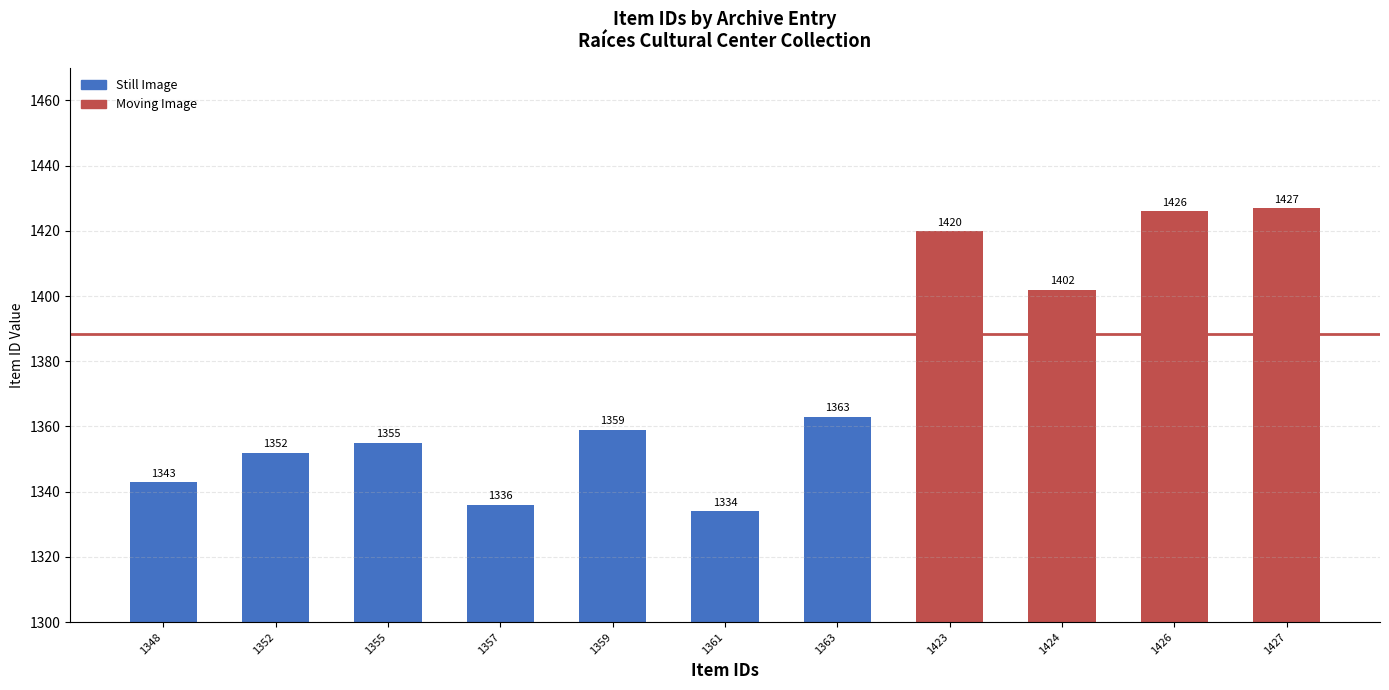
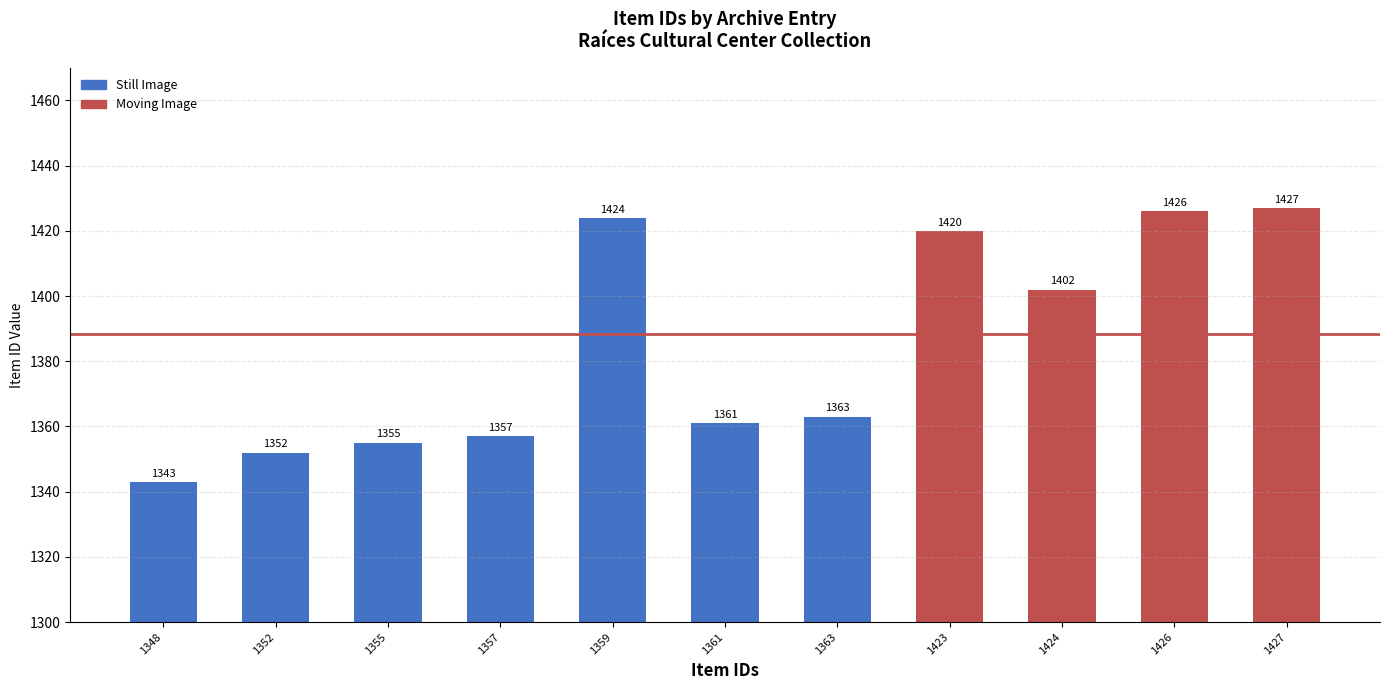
1357: 1336 -> 1357
1359: 1359 -> 1424
1361: 1334 -> 1361
